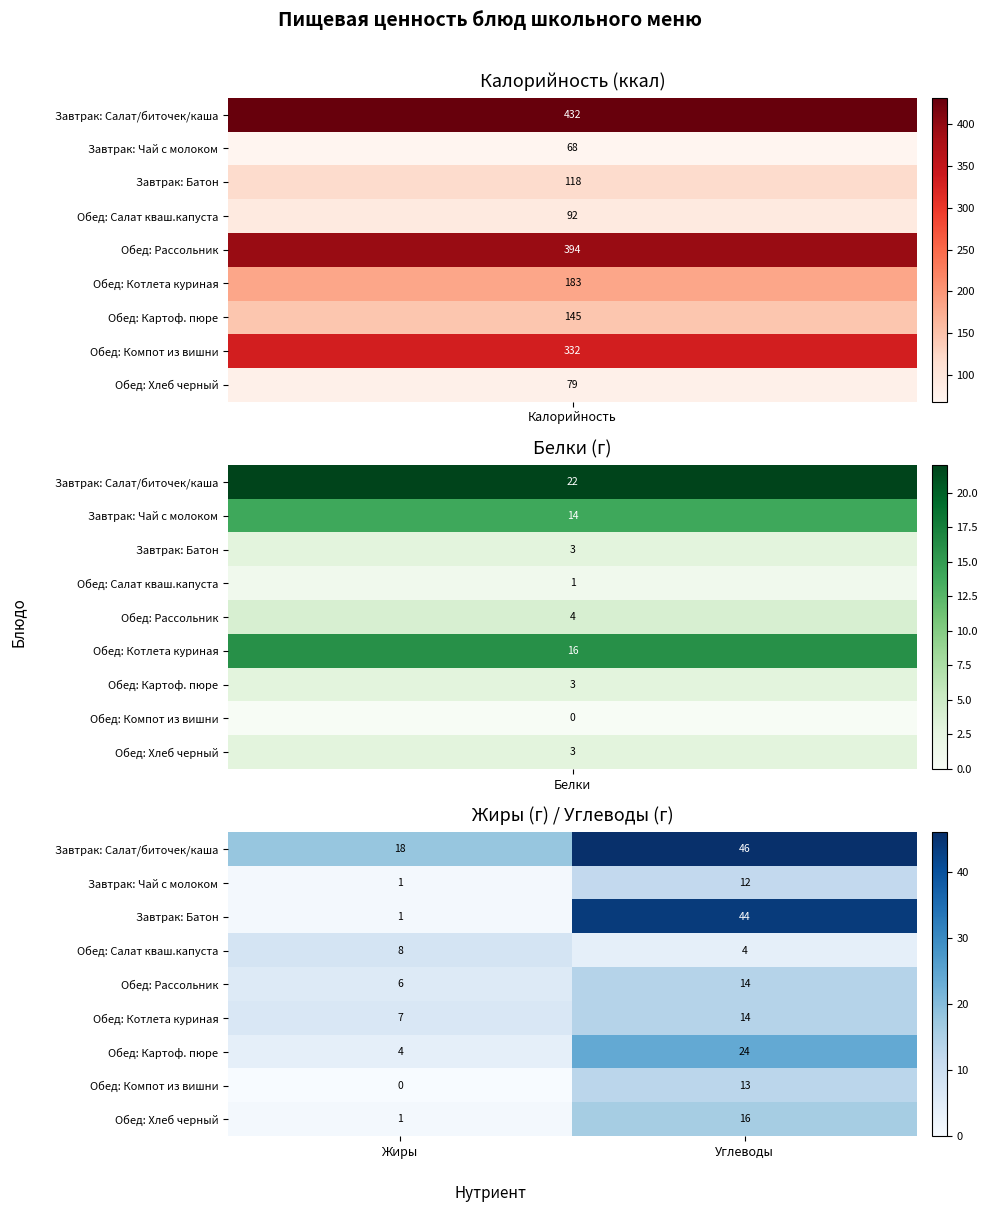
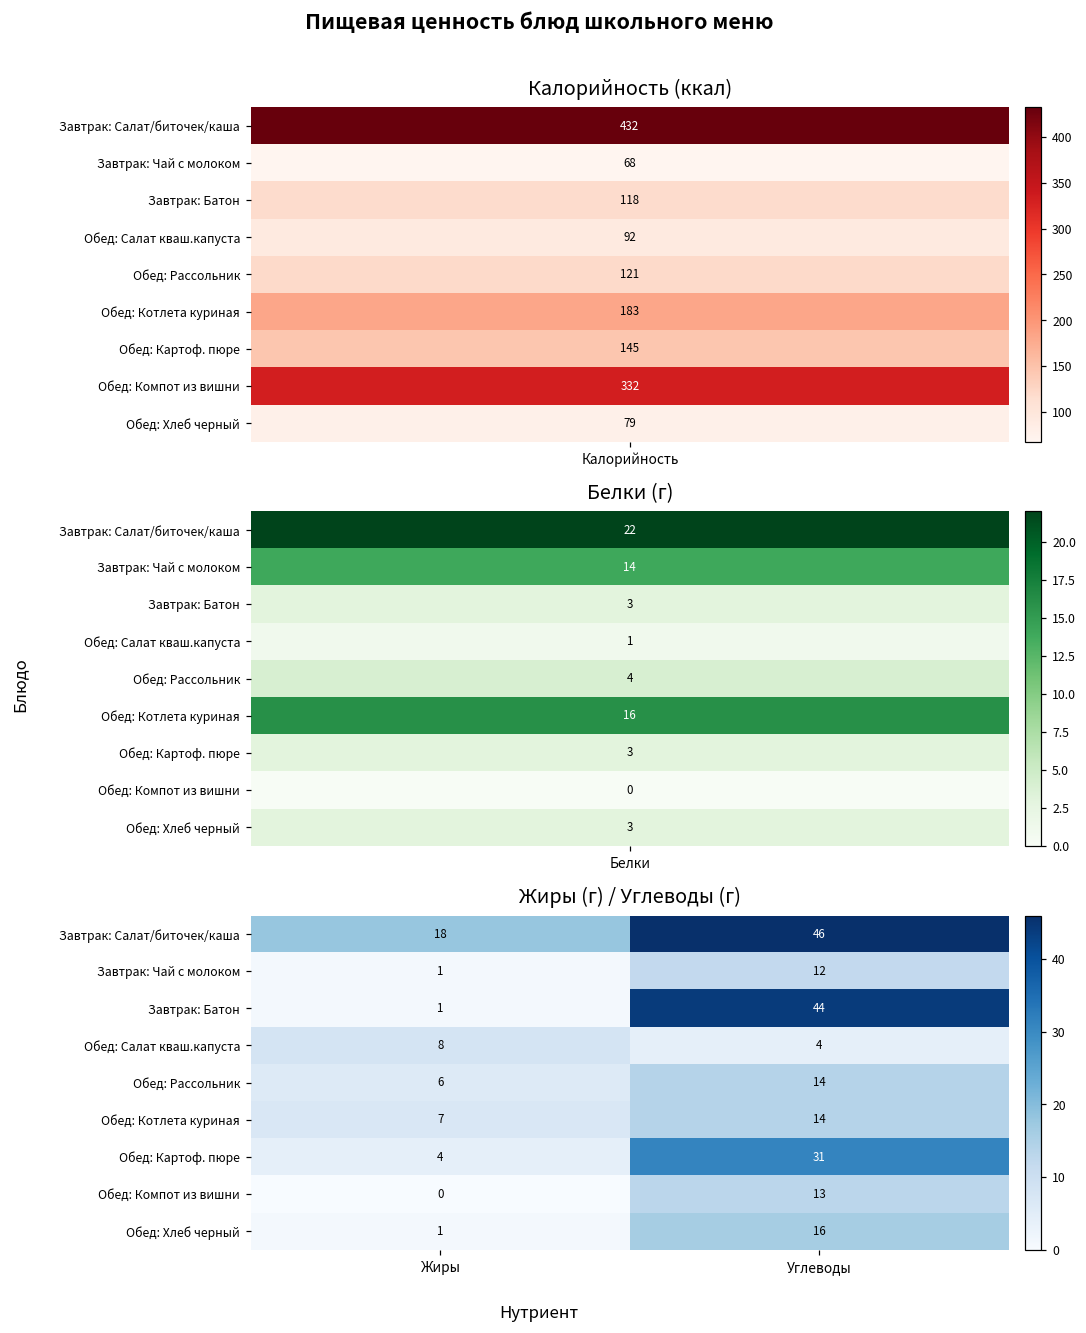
Калорийность (ккал), Обед: Рассольник, Калорийность: 394 -> 121
Жиры (г) / Углеводы (г), Обед: Картоф. пюре, Углеводы: 24 -> 31
